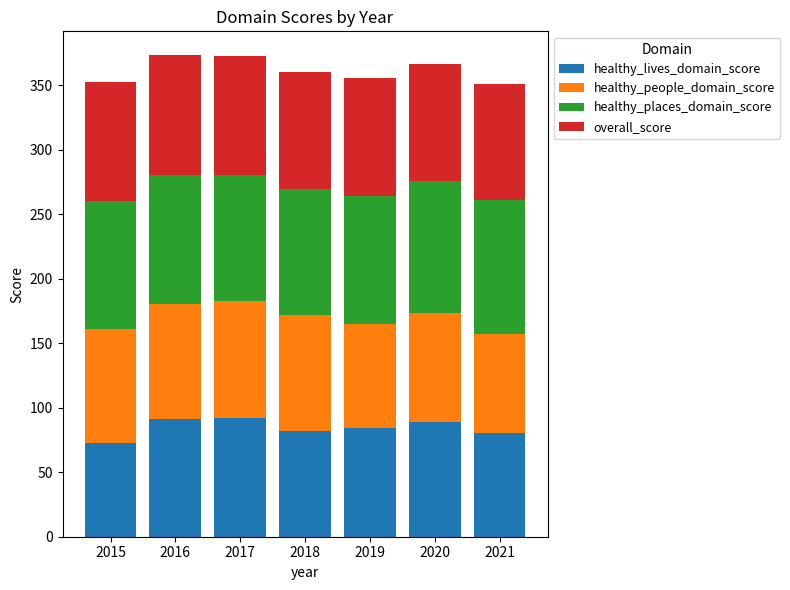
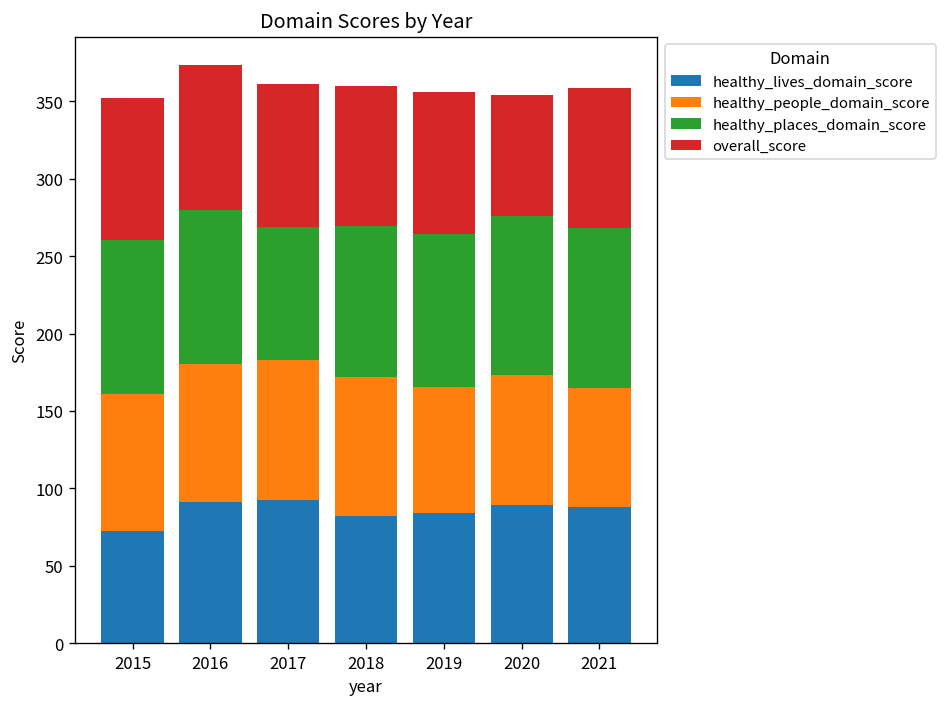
healthy_places_domain_score, 2017: 98 -> 86
overall_score, 2020: 91 -> 78
healthy_lives_domain_score, 2021: 81 -> 88
